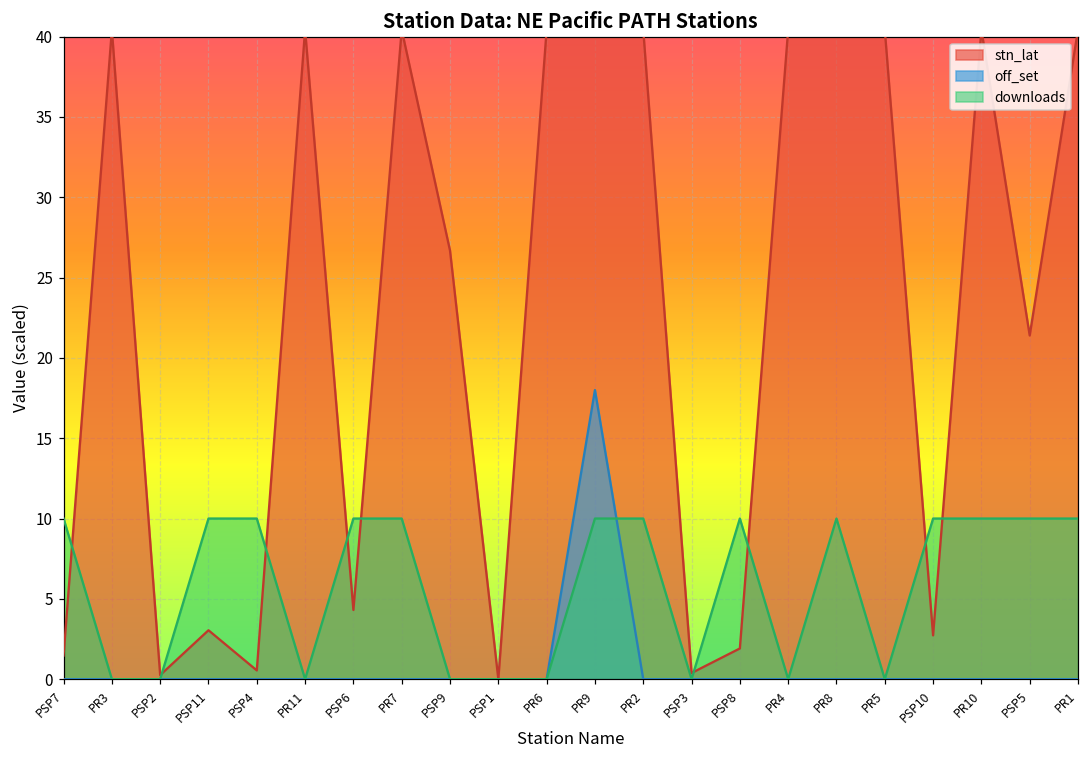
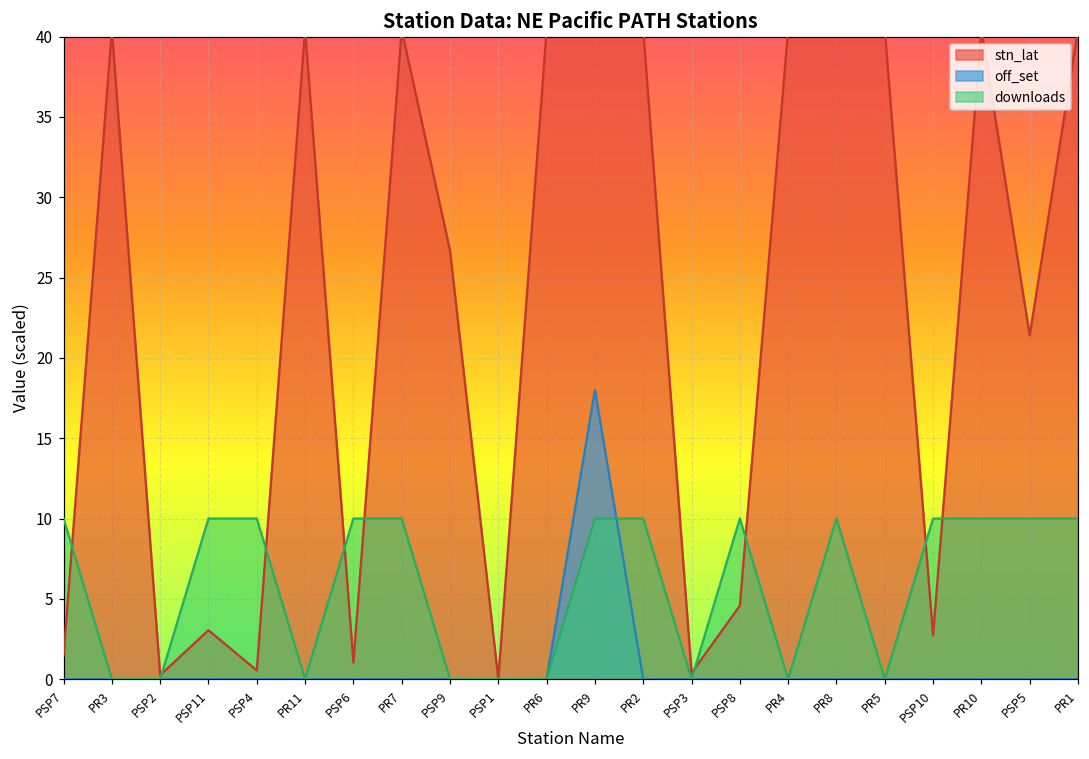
stn_lat, PSP6: 4.3 -> 1.0
stn_lat, PSP8: 1.9 -> 4.6
